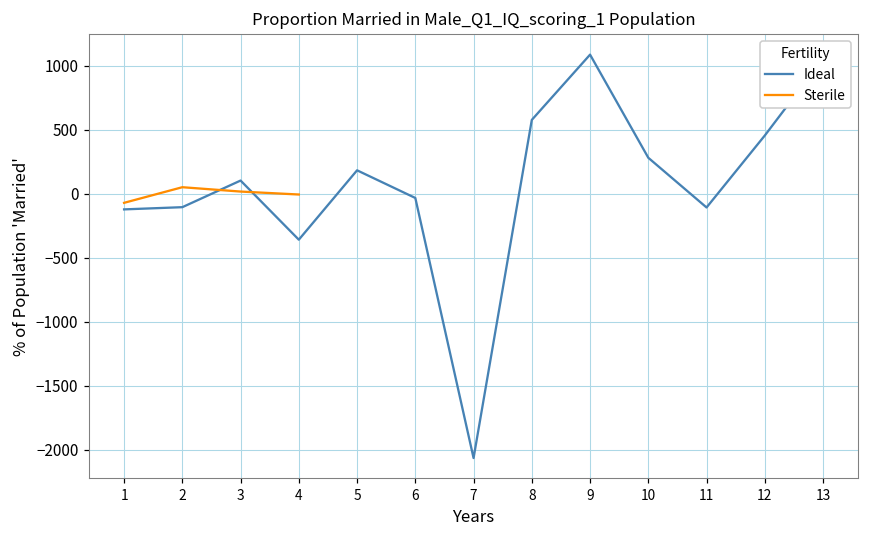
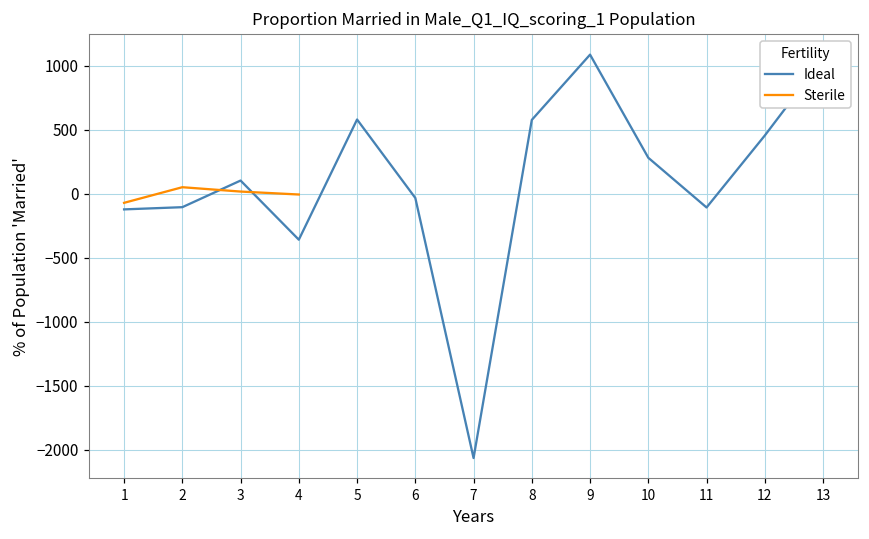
Ideal, 5: 180 -> 580
